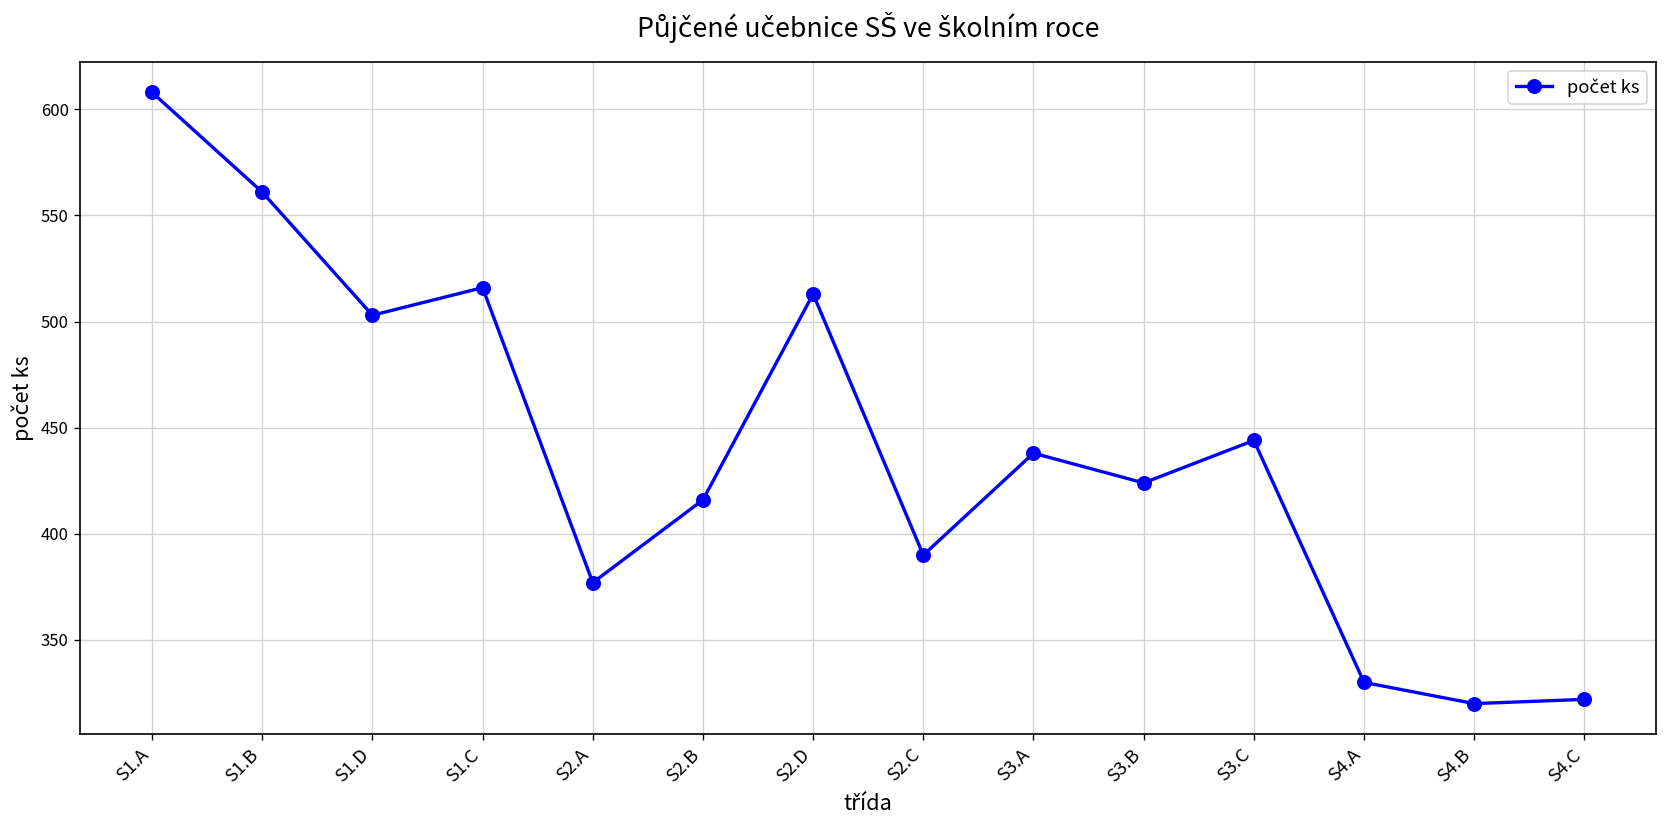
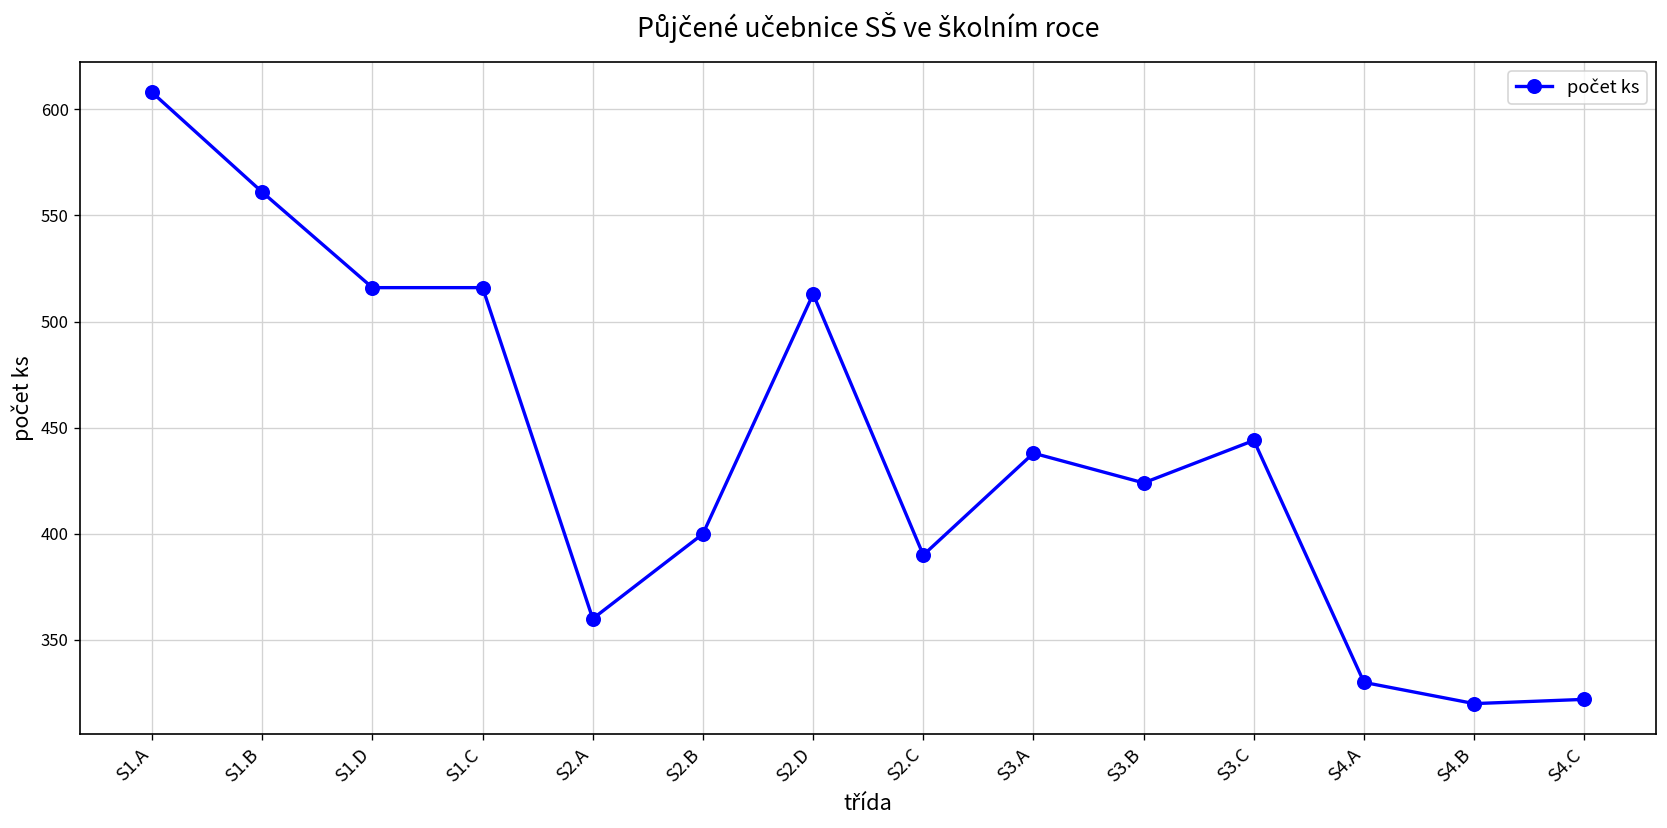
S1.D: 503 -> 516
S2.A: 377 -> 360
S2.B: 416 -> 400
